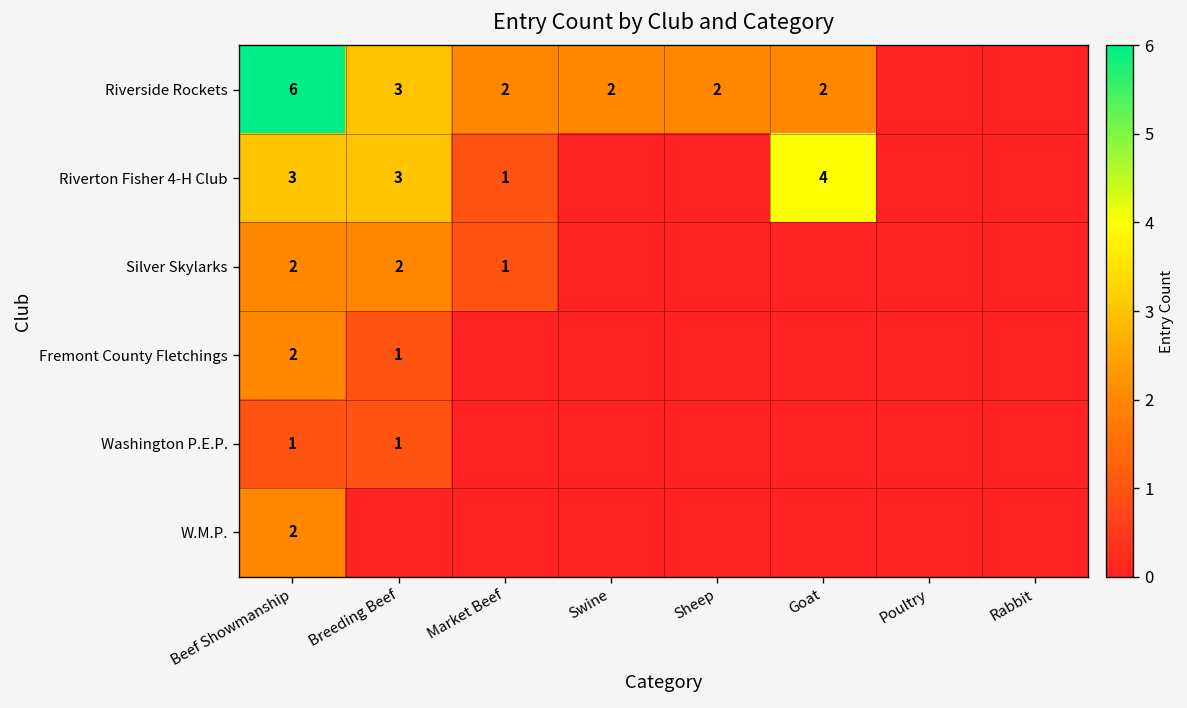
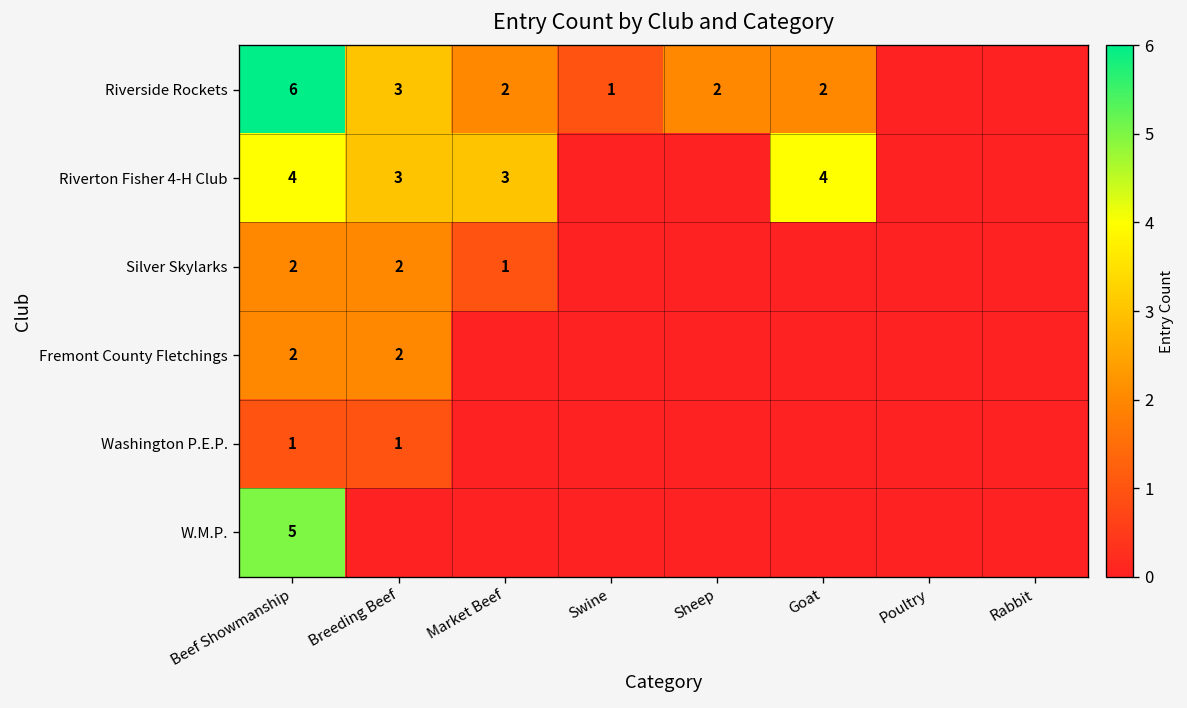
Riverside Rockets, Swine: 2 -> 1
Riverton Fisher 4-H Club, Beef Showmanship: 3 -> 4
Riverton Fisher 4-H Club, Market Beef: 1 -> 3
Fremont County Fletchings, Breeding Beef: 1 -> 2
W.M.P., Beef Showmanship: 2 -> 5
